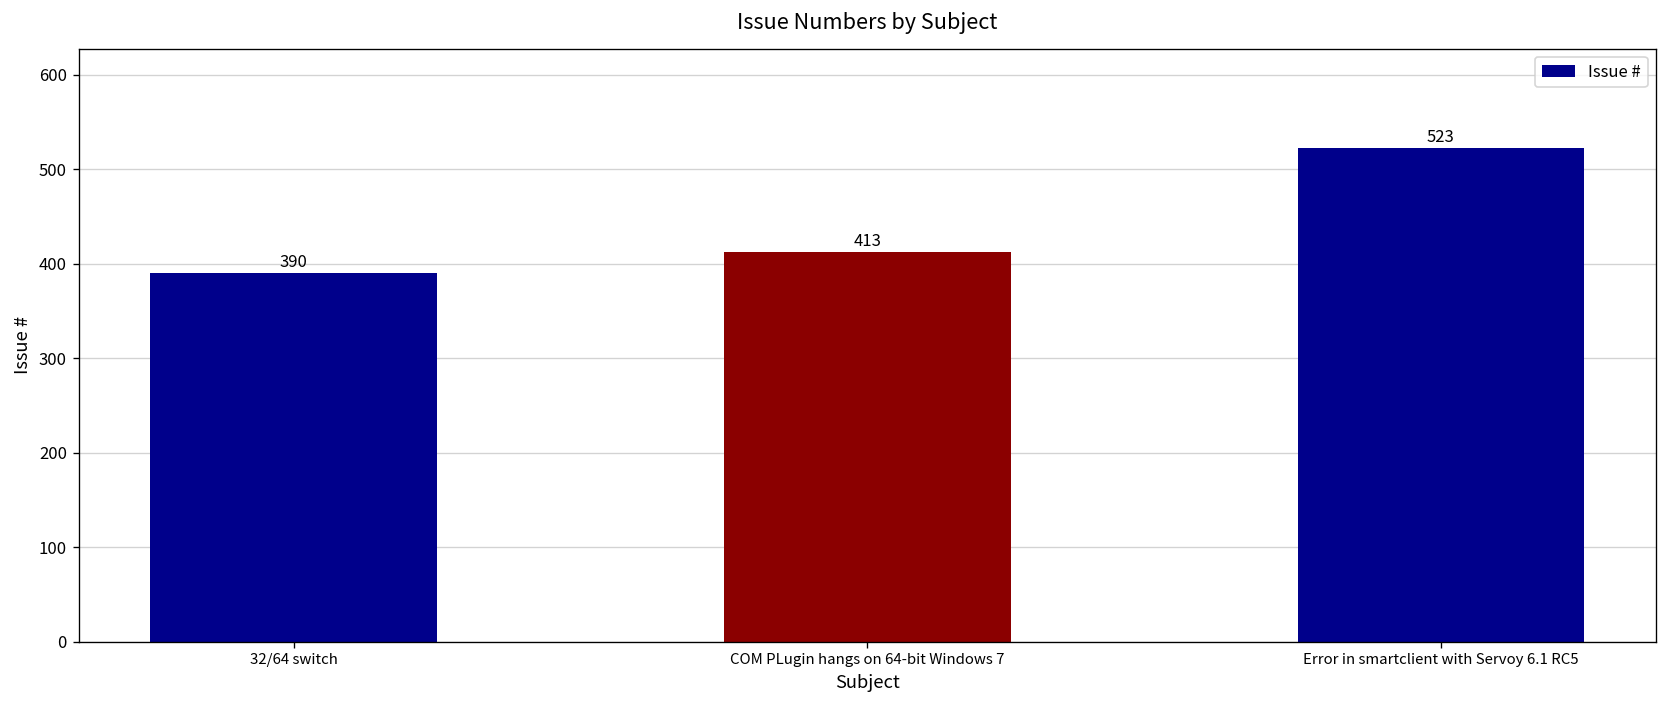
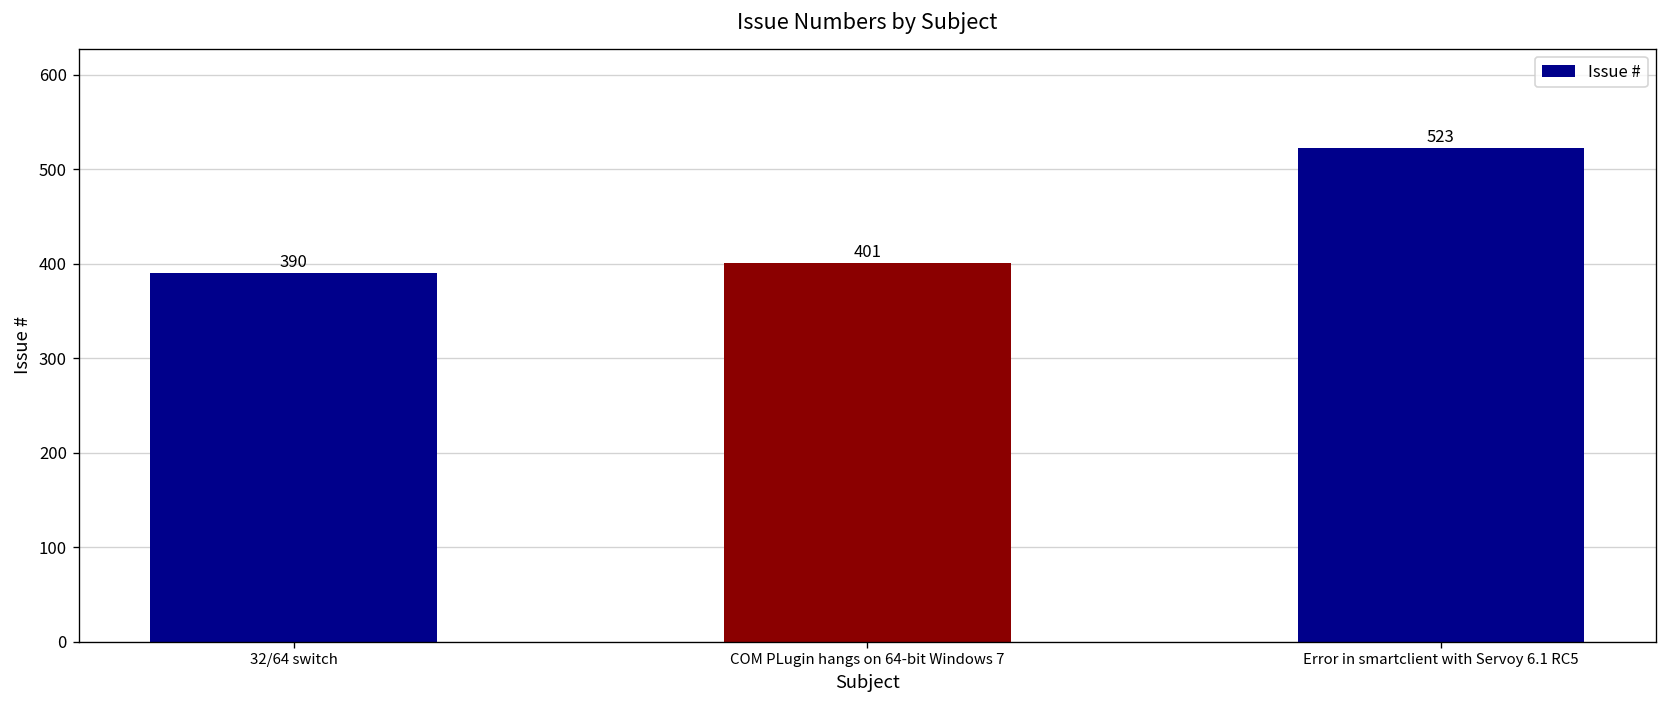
COM PLugin hangs on 64-bit Windows 7: 413 -> 401
